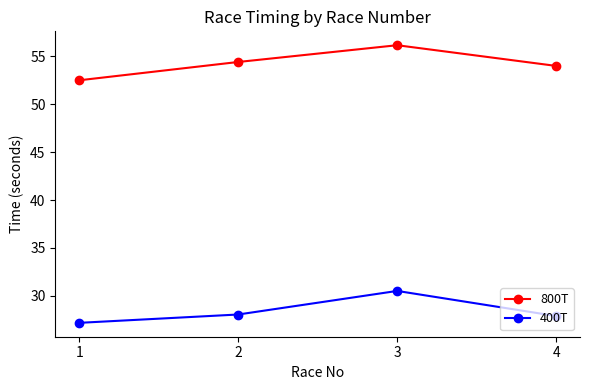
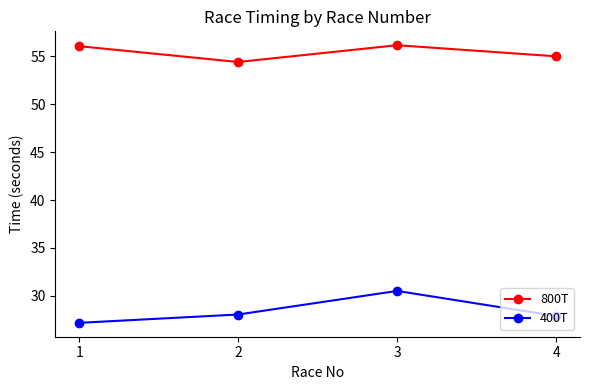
800T, 1: 53 -> 56
800T, 4: 54 -> 55
